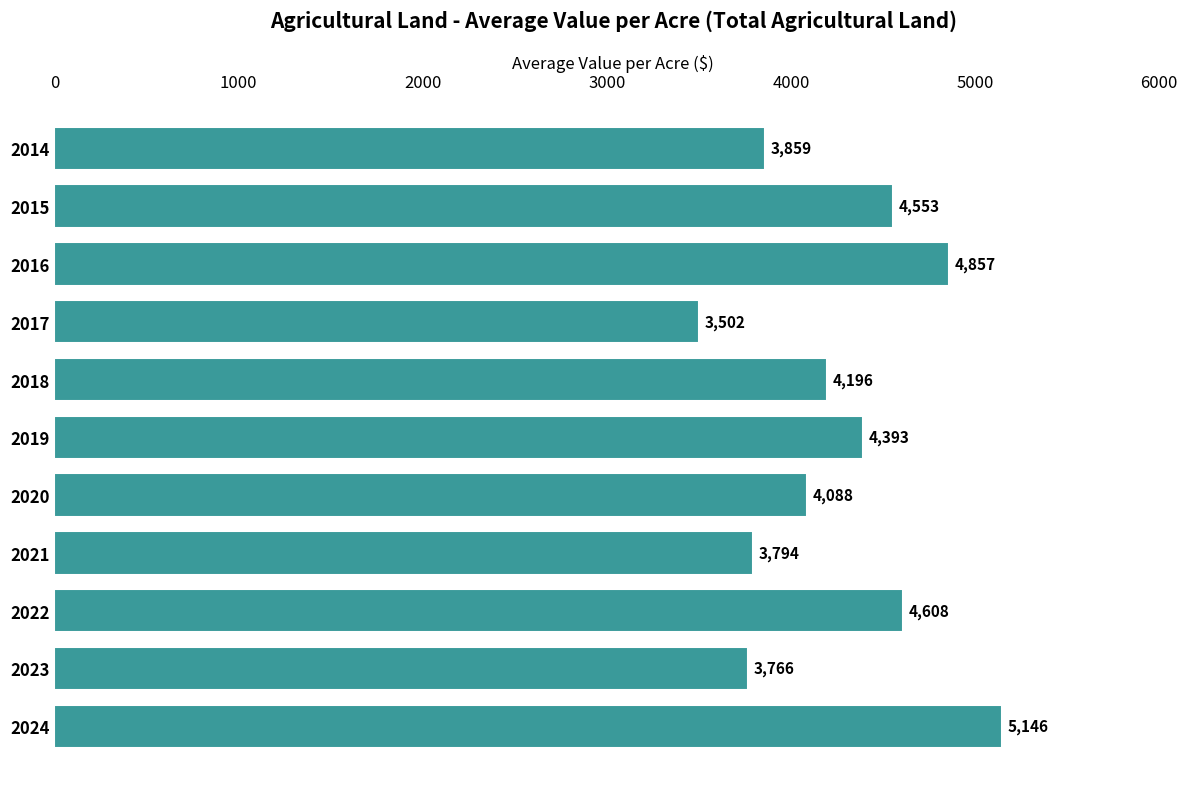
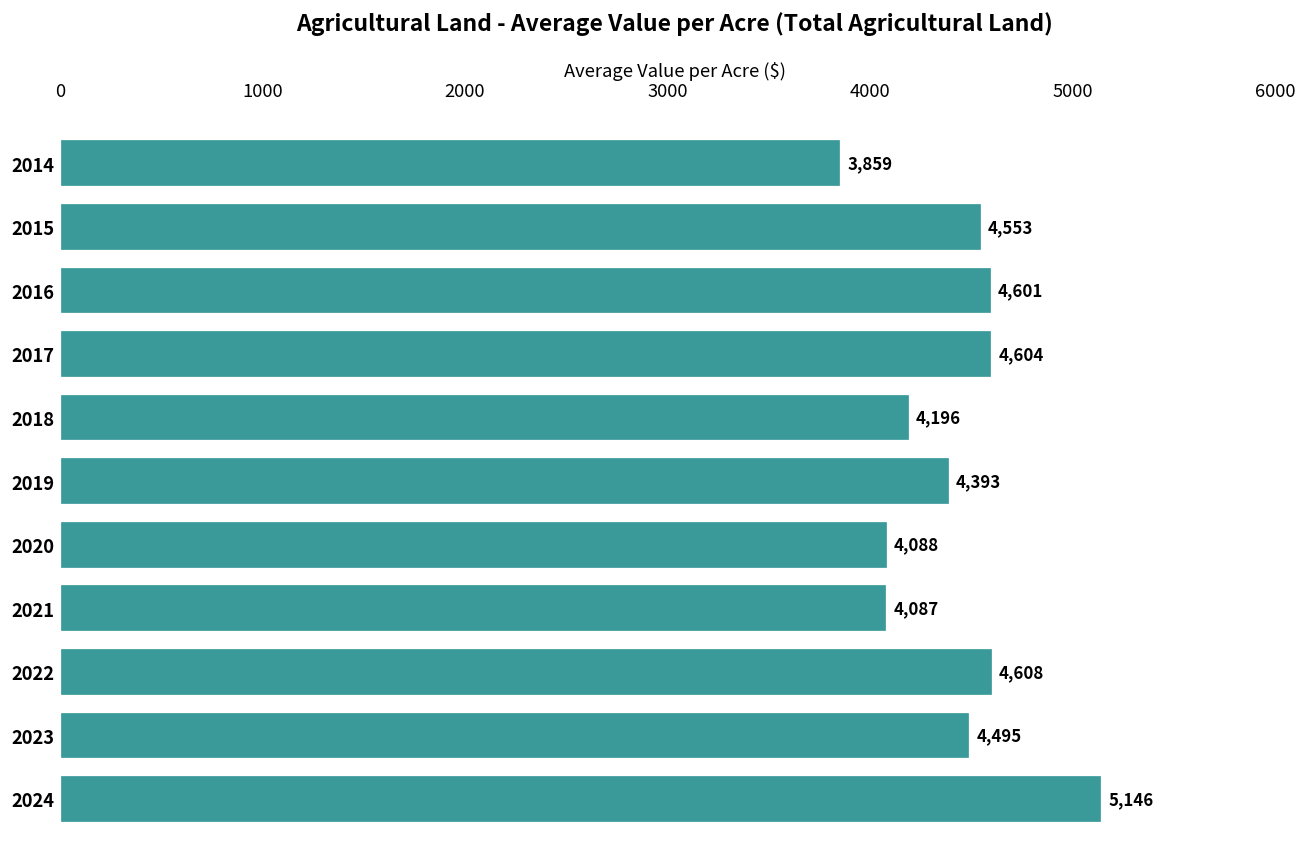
2016: 4,857 -> 4,601
2017: 3,502 -> 4,604
2021: 3,794 -> 4,087
2023: 3,766 -> 4,495
